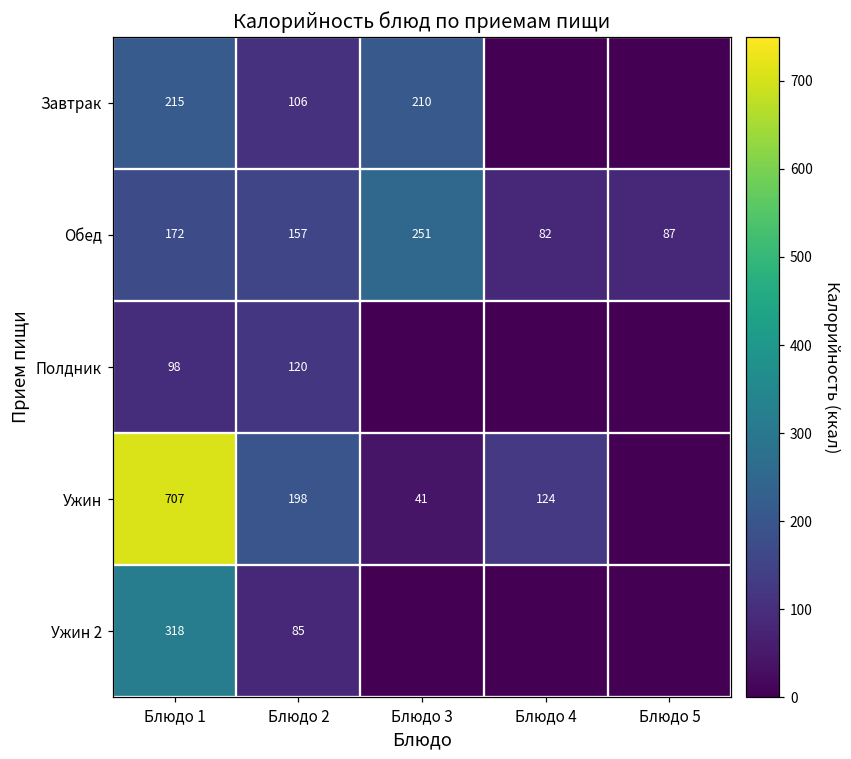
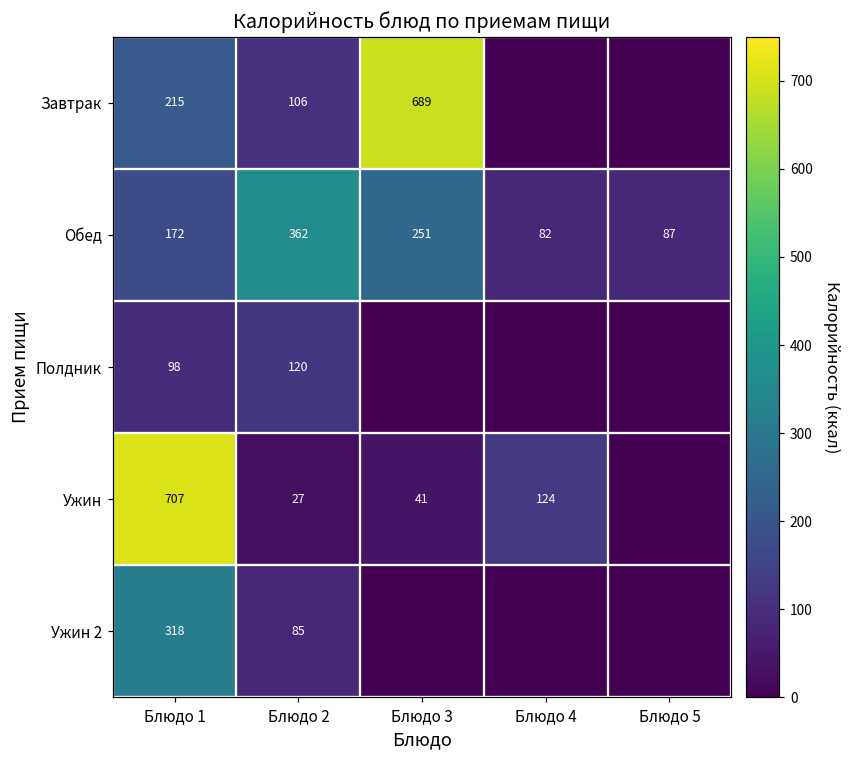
Завтрак, Блюдо 3: 210 -> 689
Обед, Блюдо 2: 157 -> 362
Ужин, Блюдо 2: 198 -> 27
